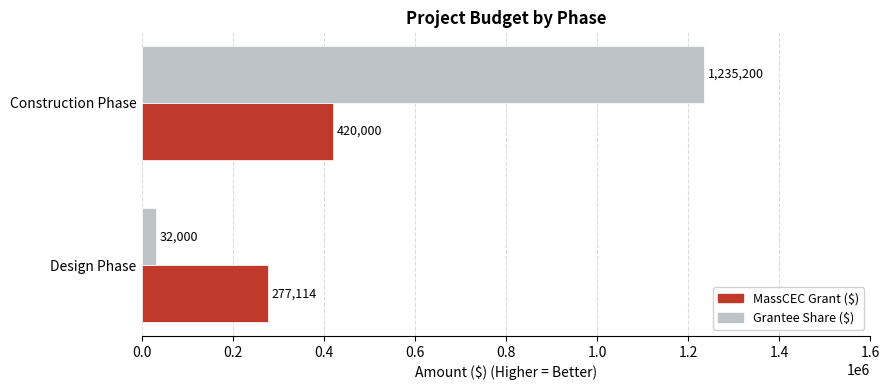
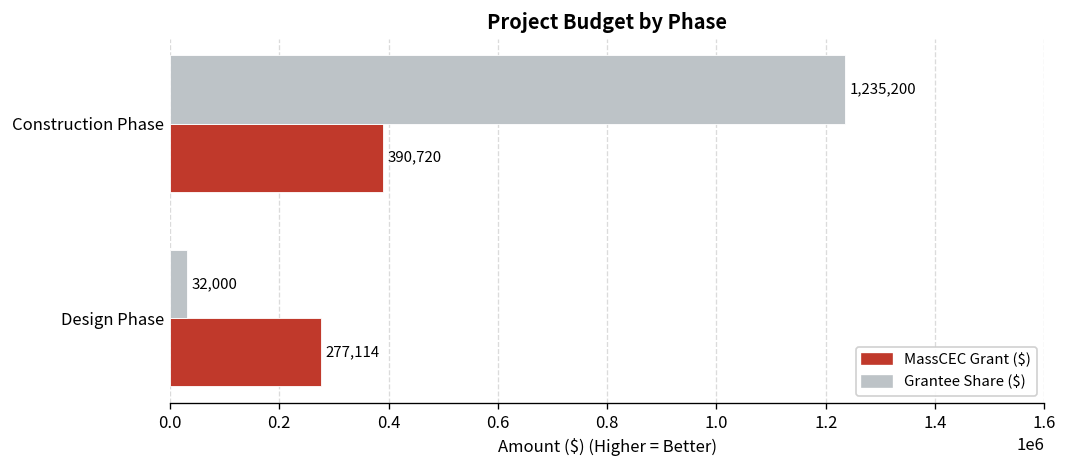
MassCEC Grant ($), Construction Phase: 420,000 -> 390,720
